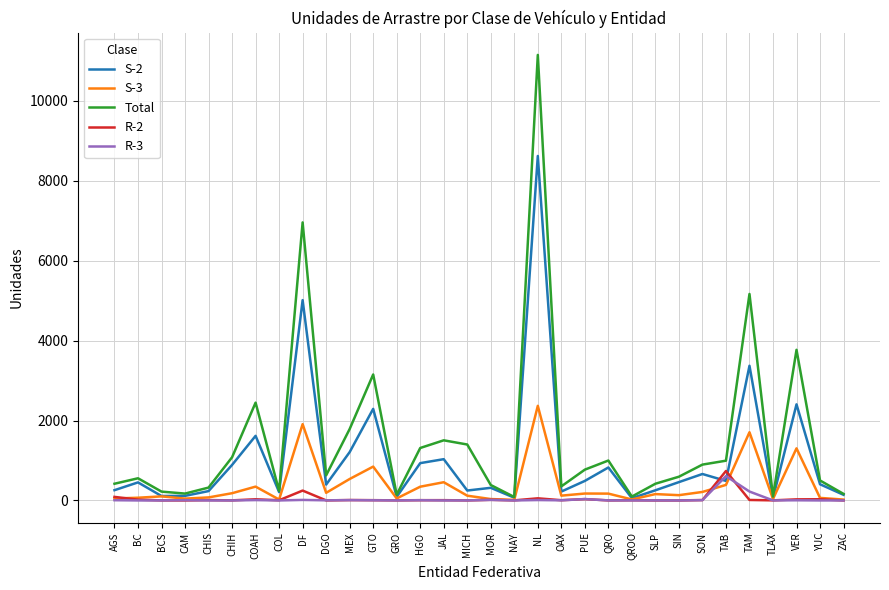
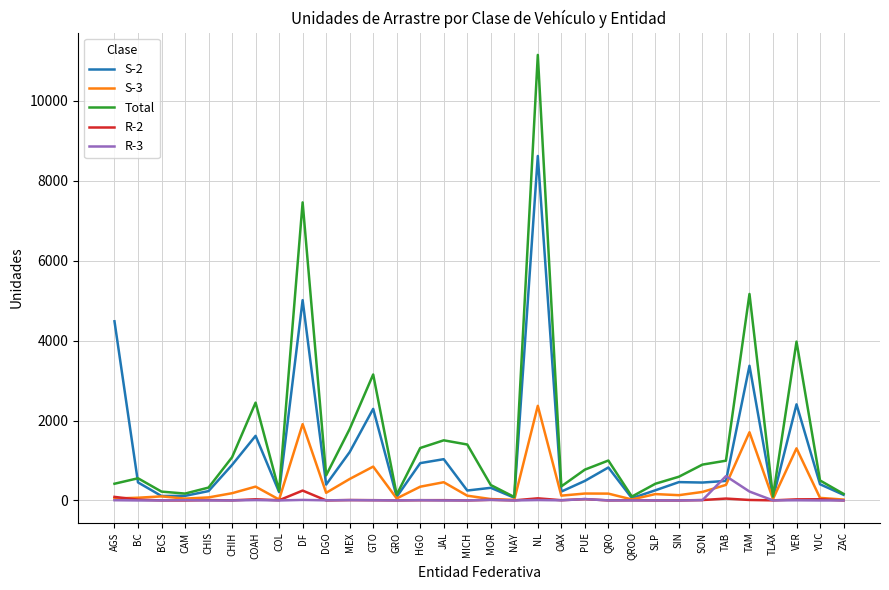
S-2, AGS: 300 -> 4500
Total, DF: 7000 -> 7500
S-2, SON: 700 -> 400
R-2, TAB: 700 -> 0
Total, VER: 3800 -> 4000
